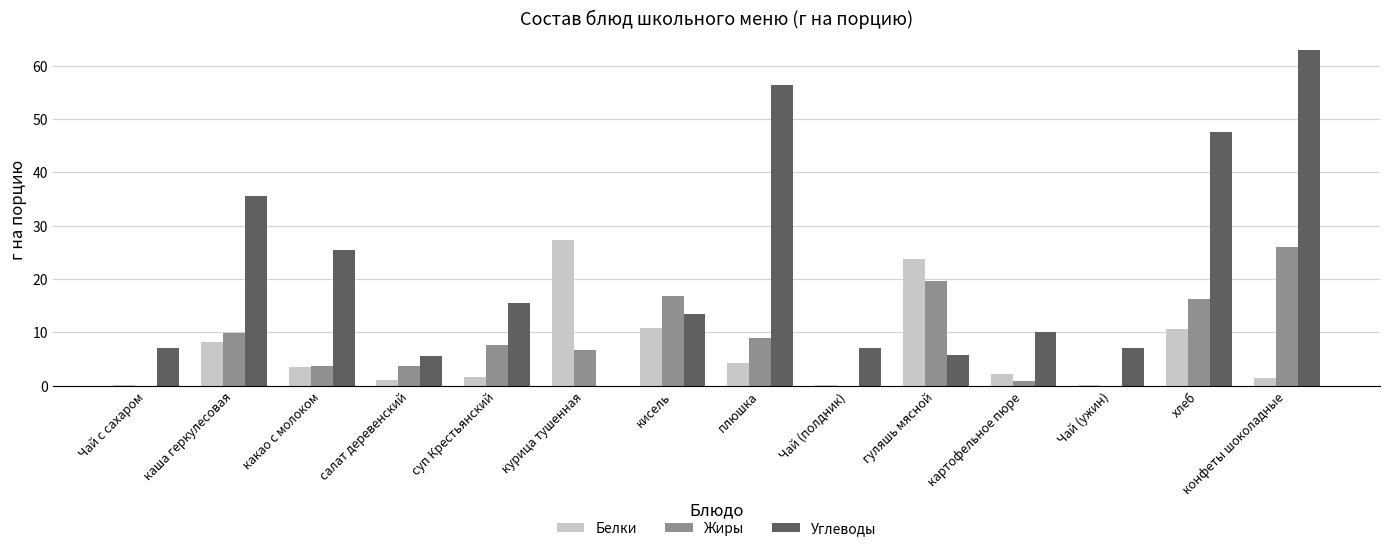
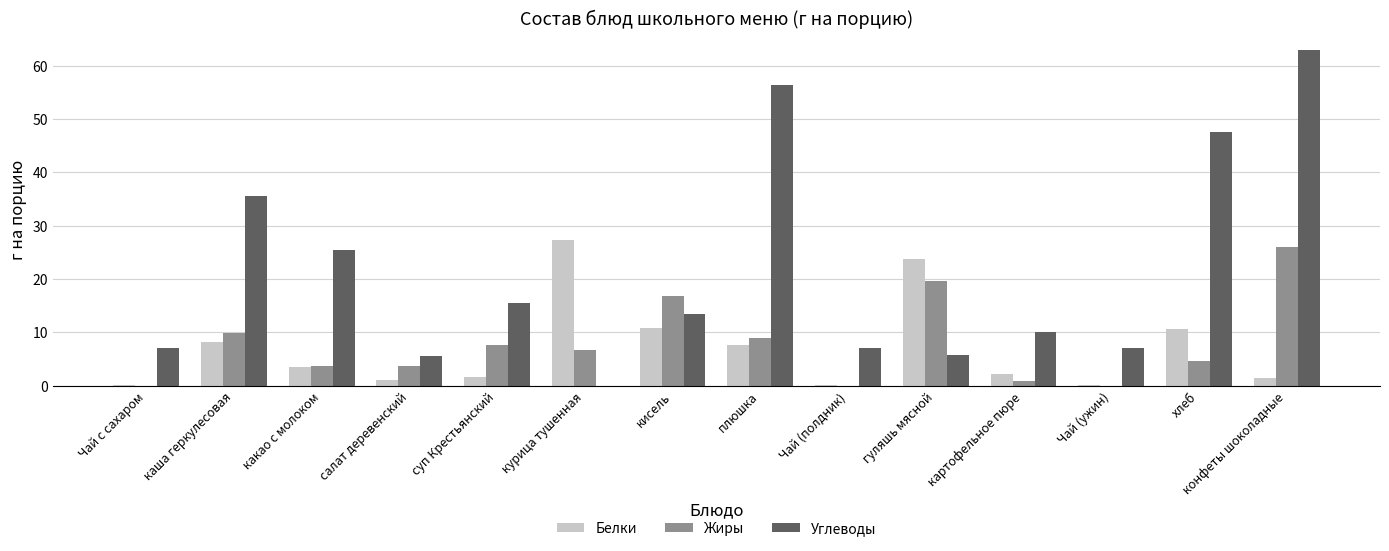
Белки, плюшка: 4 -> 8
Жиры, хлеб: 16 -> 5
